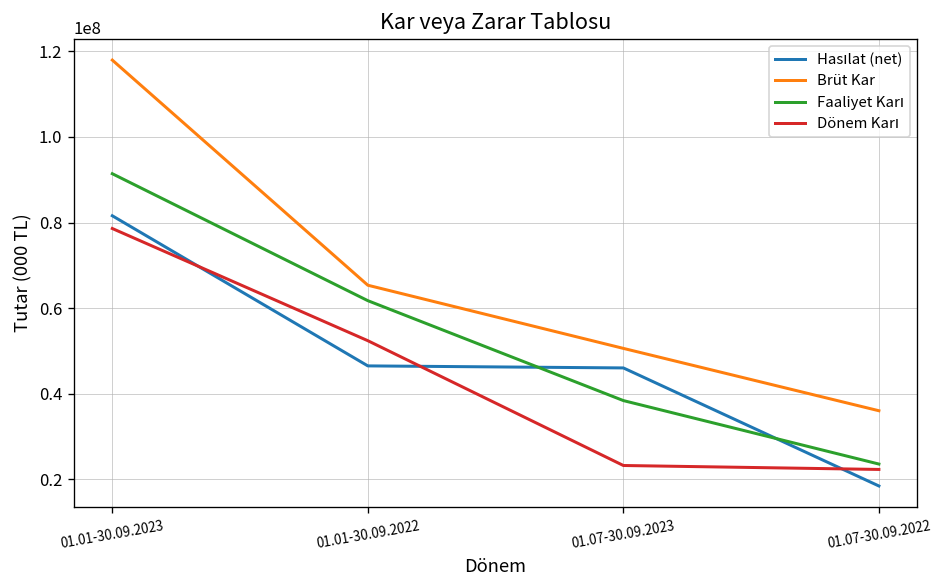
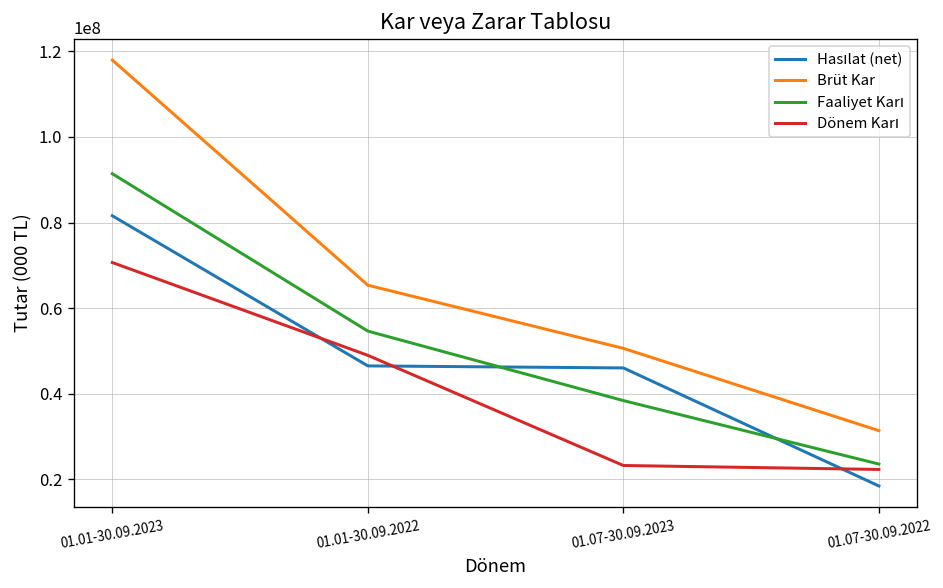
Dönem Karı, 01.01-30.09.2023: 79000000 -> 71000000
Faaliyet Karı, 01.01-30.09.2022: 62000000 -> 55000000
Dönem Karı, 01.01-30.09.2022: 52000000 -> 49000000
Brüt Kar, 01.07-30.09.2022: 36000000 -> 31000000
